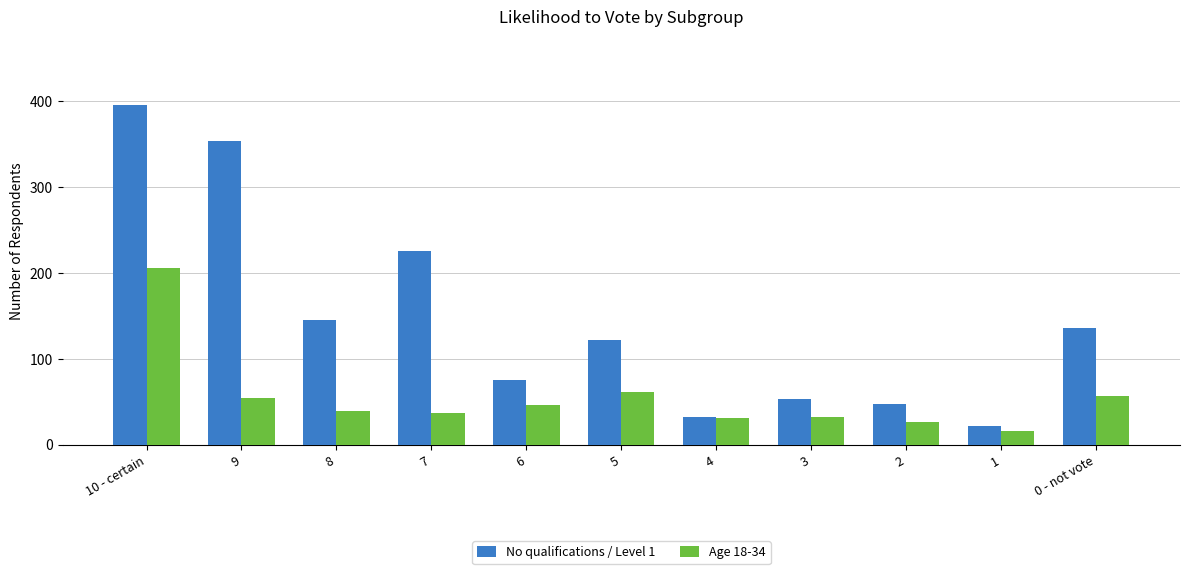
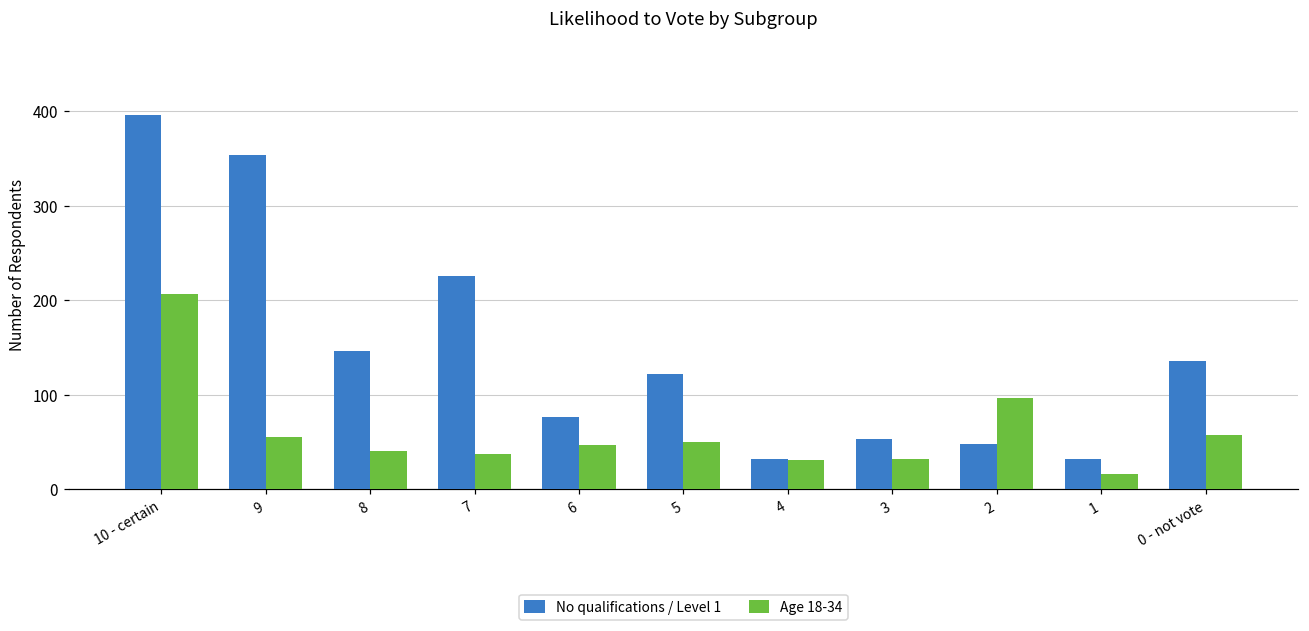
Age 18-34, 5: 60 -> 50
Age 18-34, 2: 30 -> 100
No qualifications / Level 1, 1: 20 -> 30
